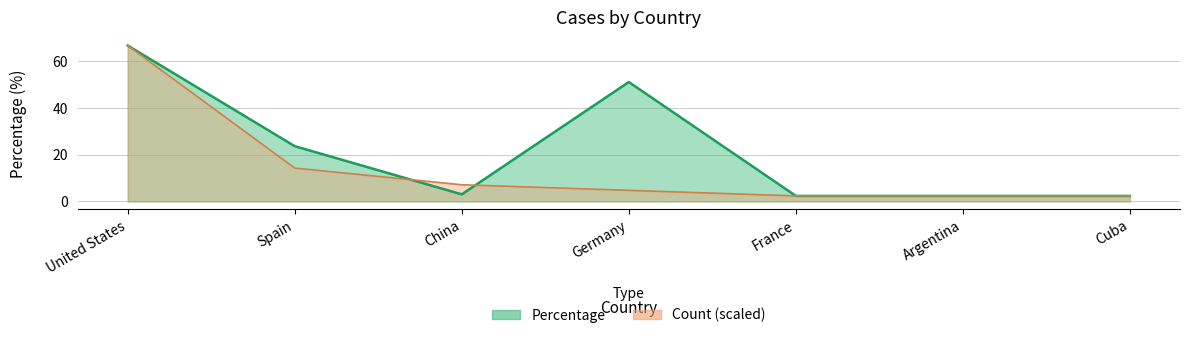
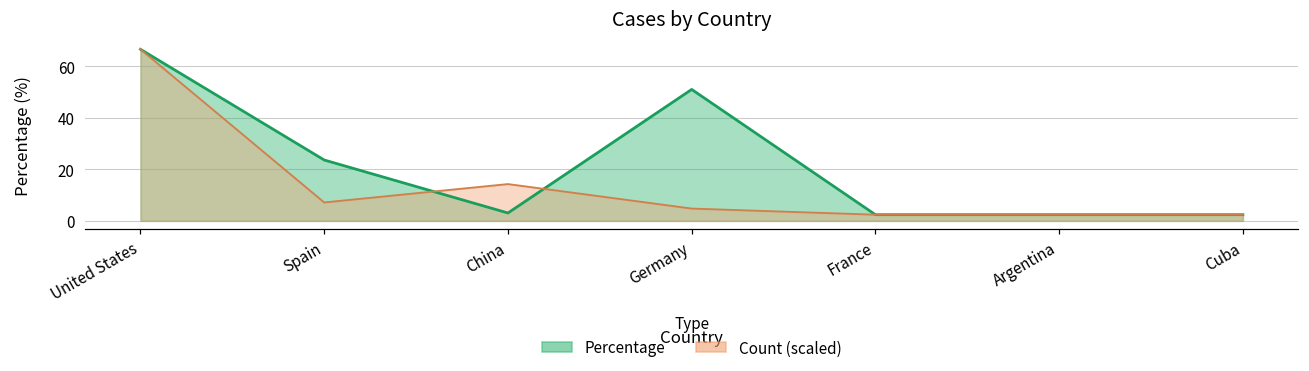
Count (scaled), Spain: 14 -> 7
Count (scaled), China: 7 -> 14
